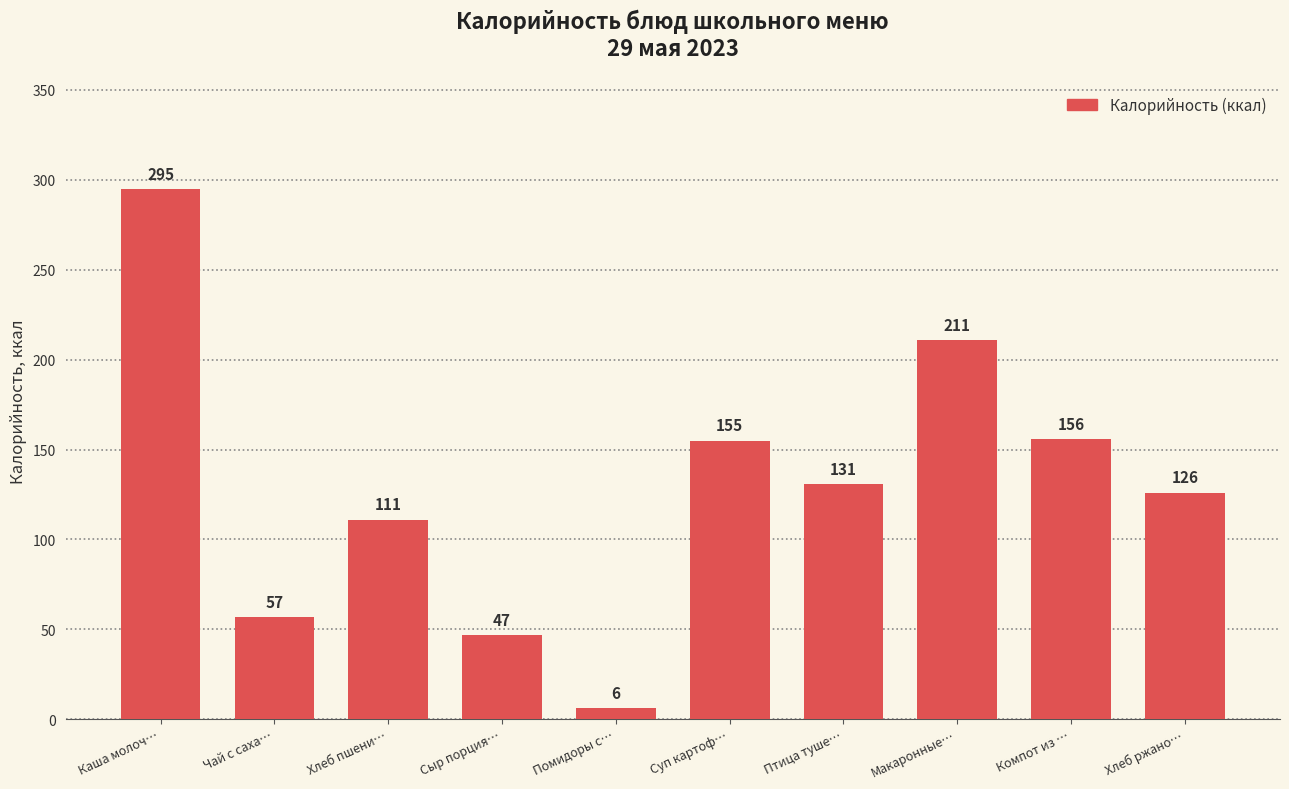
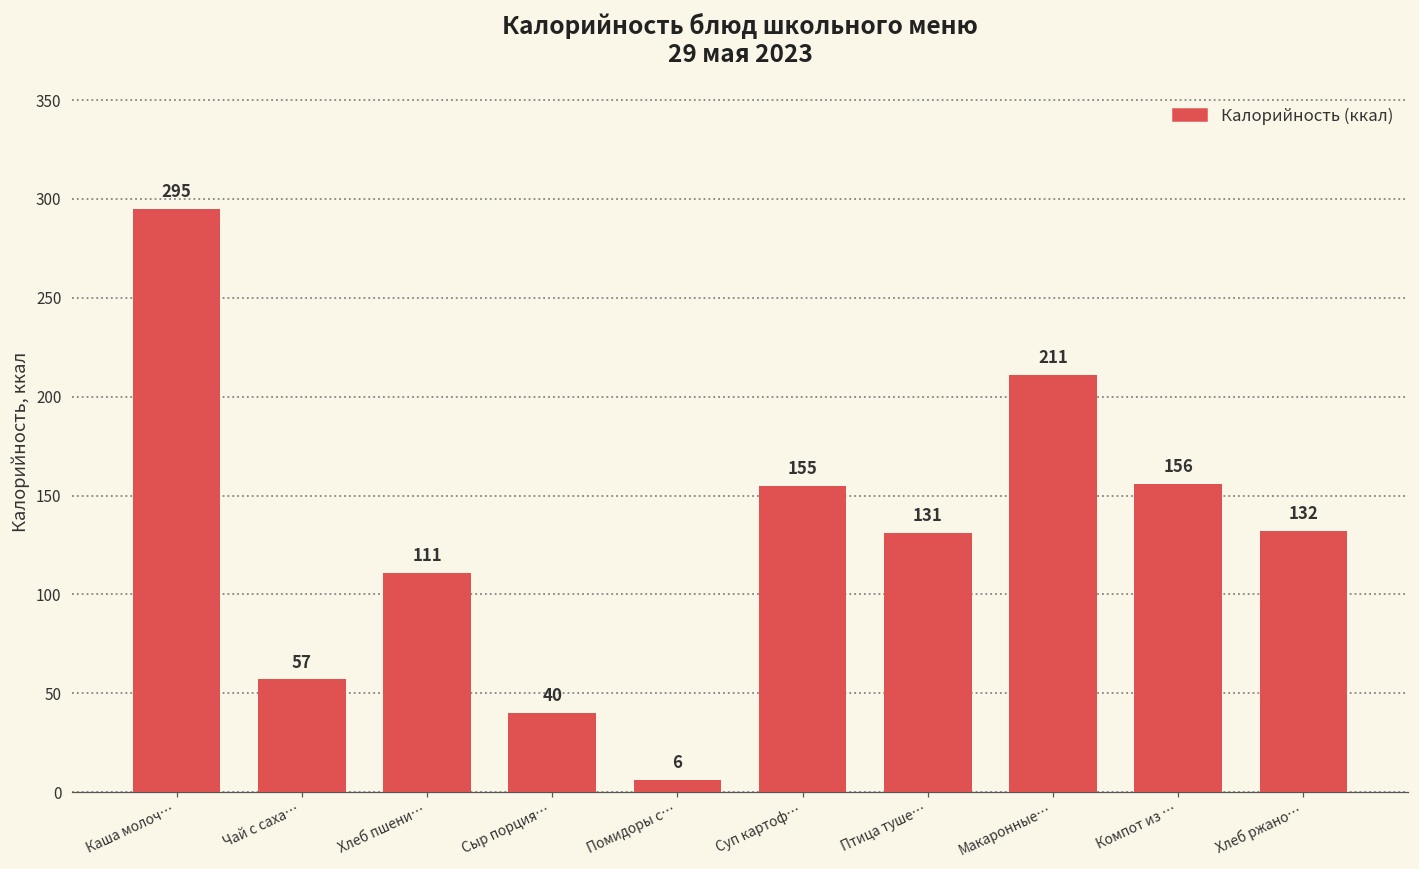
Сыр порция…: 47 -> 40
Хлеб ржано…: 126 -> 132
